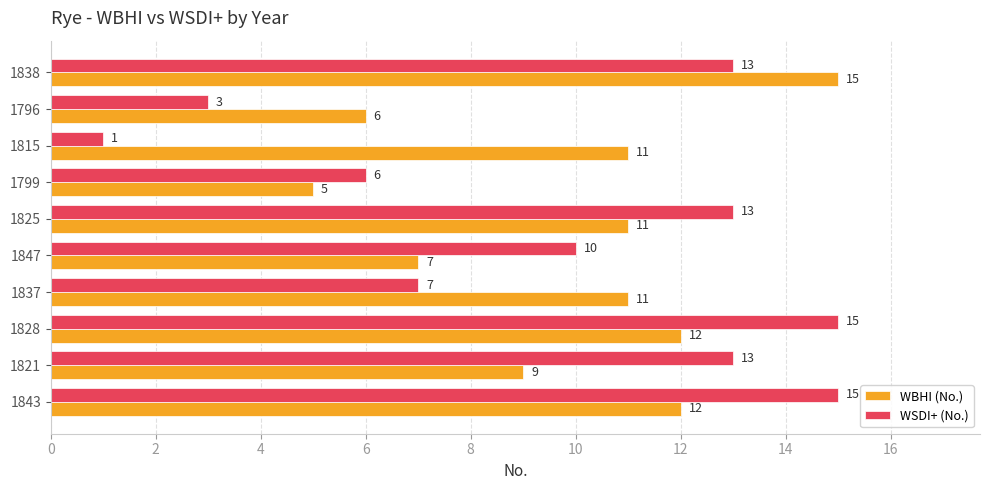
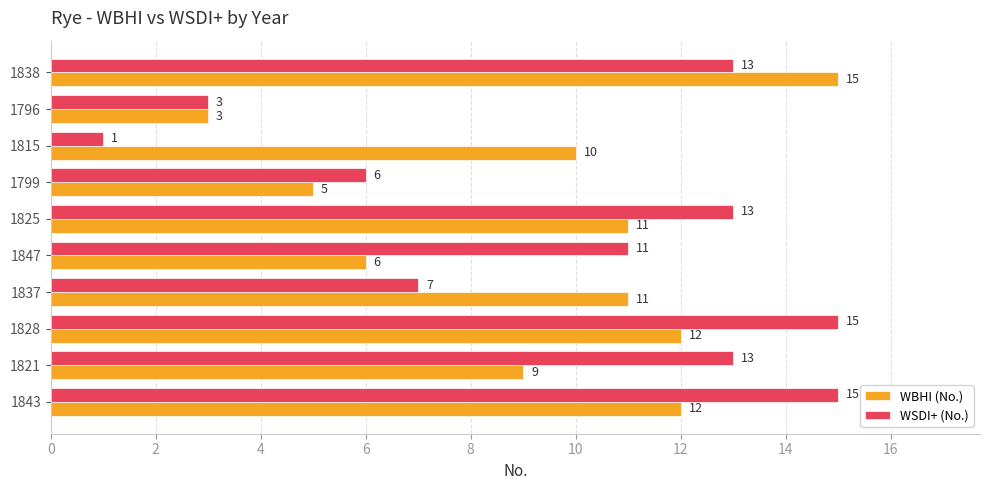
WBHI (No.), 1796: 6 -> 3
WBHI (No.), 1815: 11 -> 10
WSDI+ (No.), 1847: 10 -> 11
WBHI (No.), 1847: 7 -> 6
